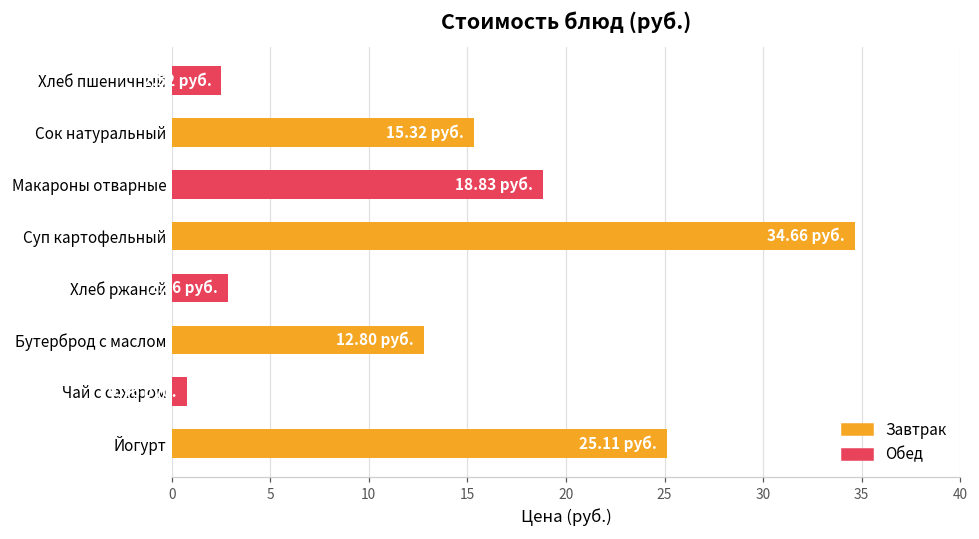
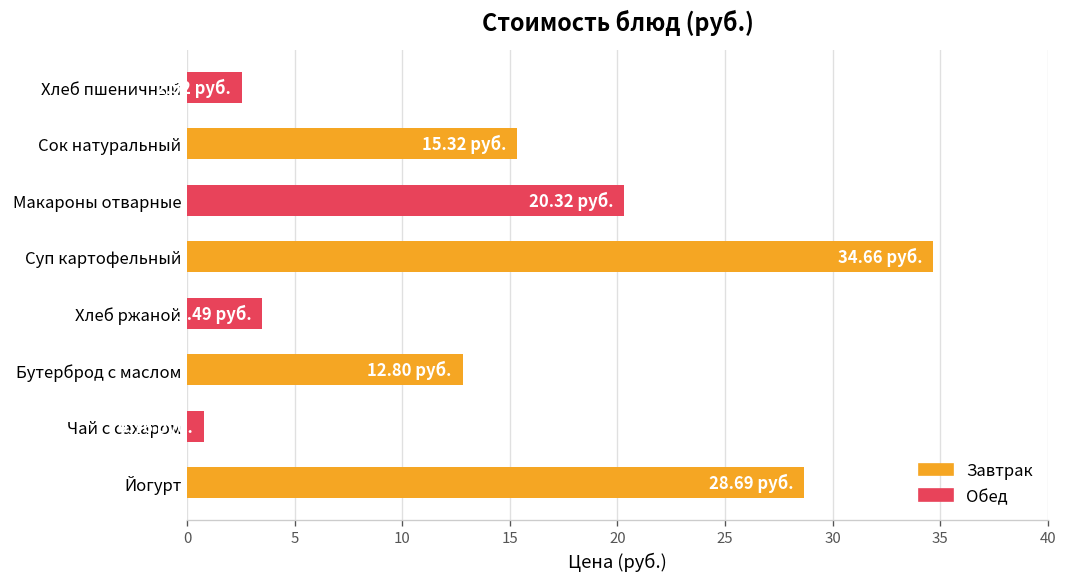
Макароны отварные: 18.83 -> 20.32
Хлеб ржаной: 2.86 -> 3.49
Йогурт: 25.11 -> 28.69
